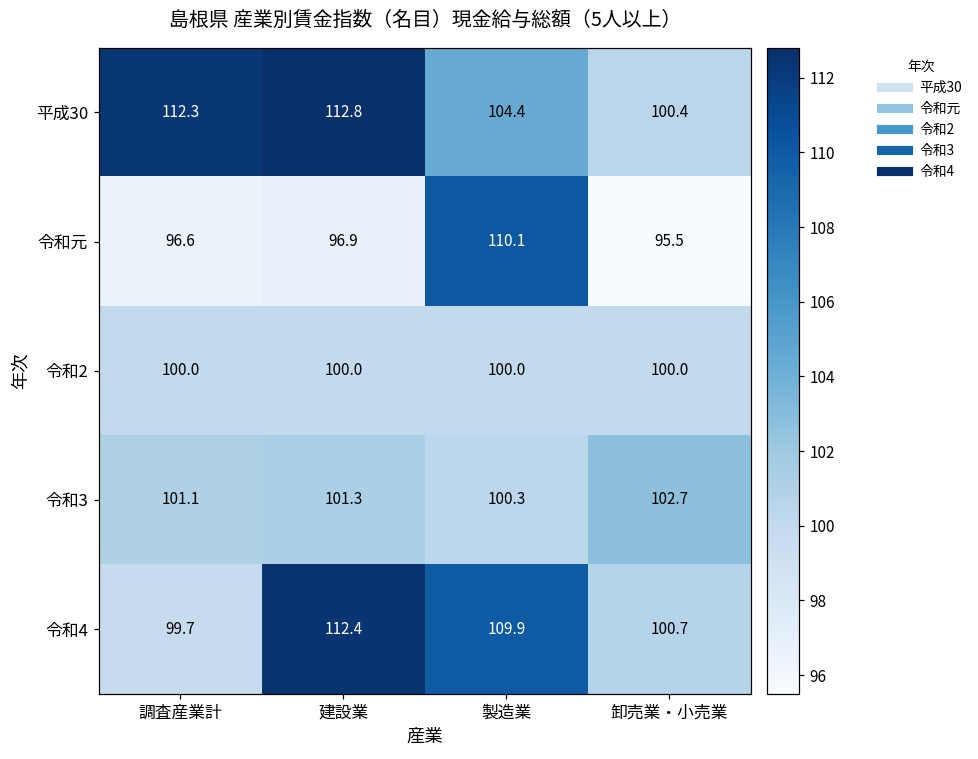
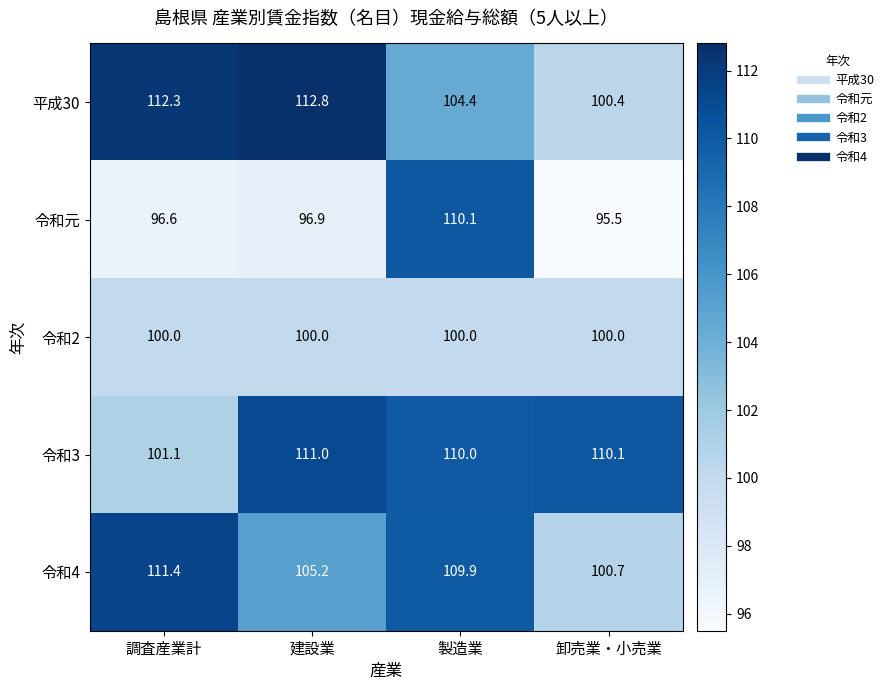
令和3, 建設業: 101.3 -> 111.0
令和3, 製造業: 100.3 -> 110.0
令和3, 卸売業・小売業: 102.7 -> 110.1
令和4, 調査産業計: 99.7 -> 111.4
令和4, 建設業: 112.4 -> 105.2
